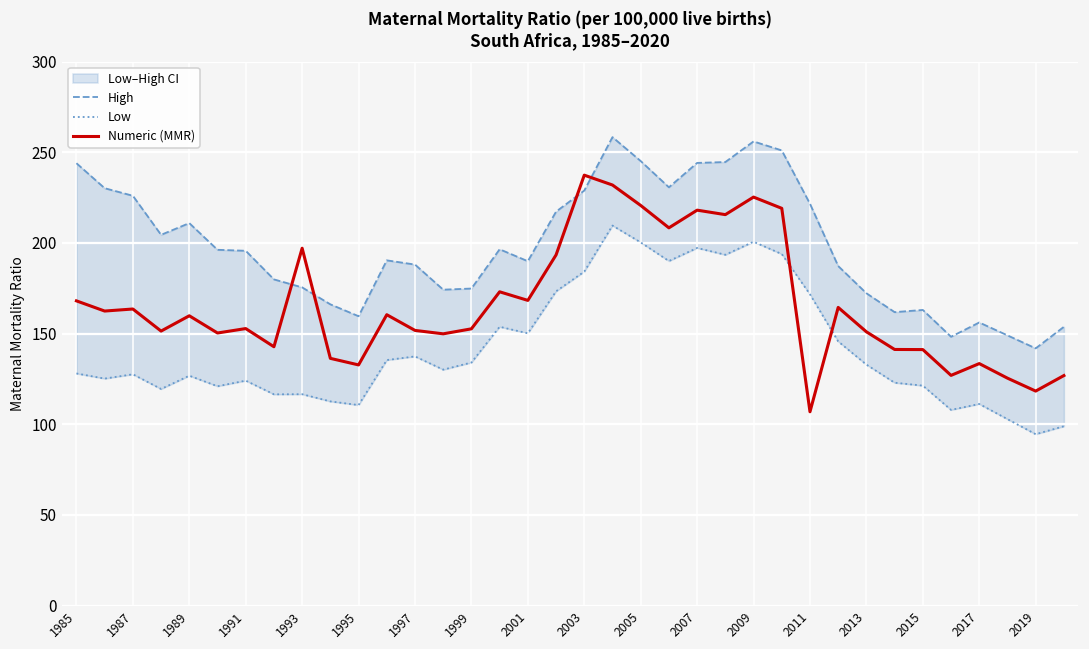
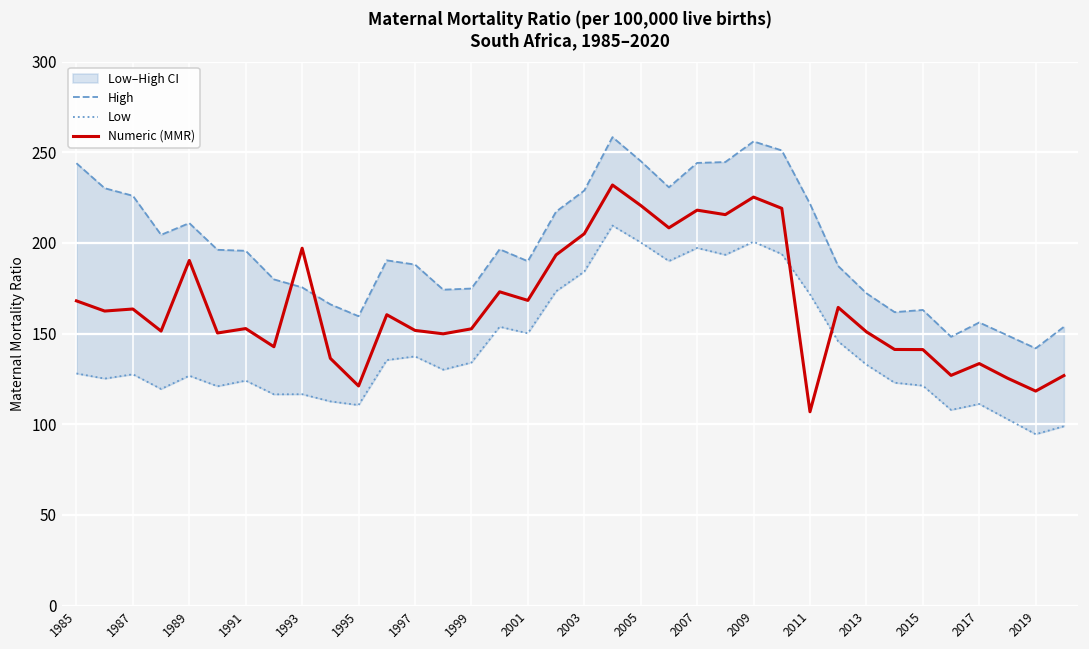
Numeric (MMR), 1989: 160 -> 190
Numeric (MMR), 1995: 133 -> 121
Numeric (MMR), 2003: 237 -> 205
